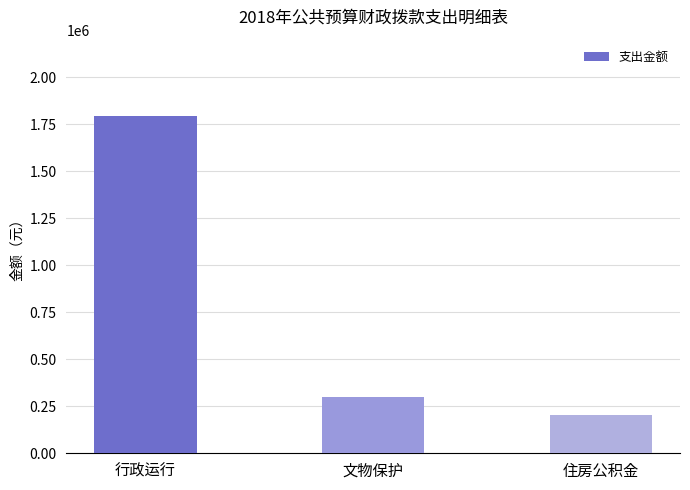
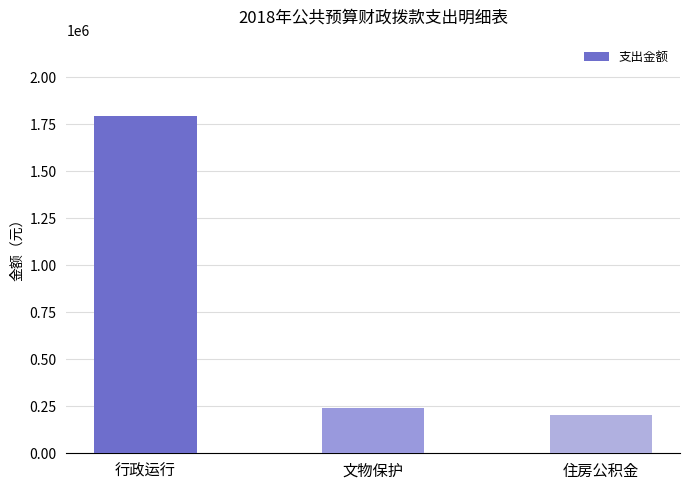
文物保护: 300000 -> 240000
